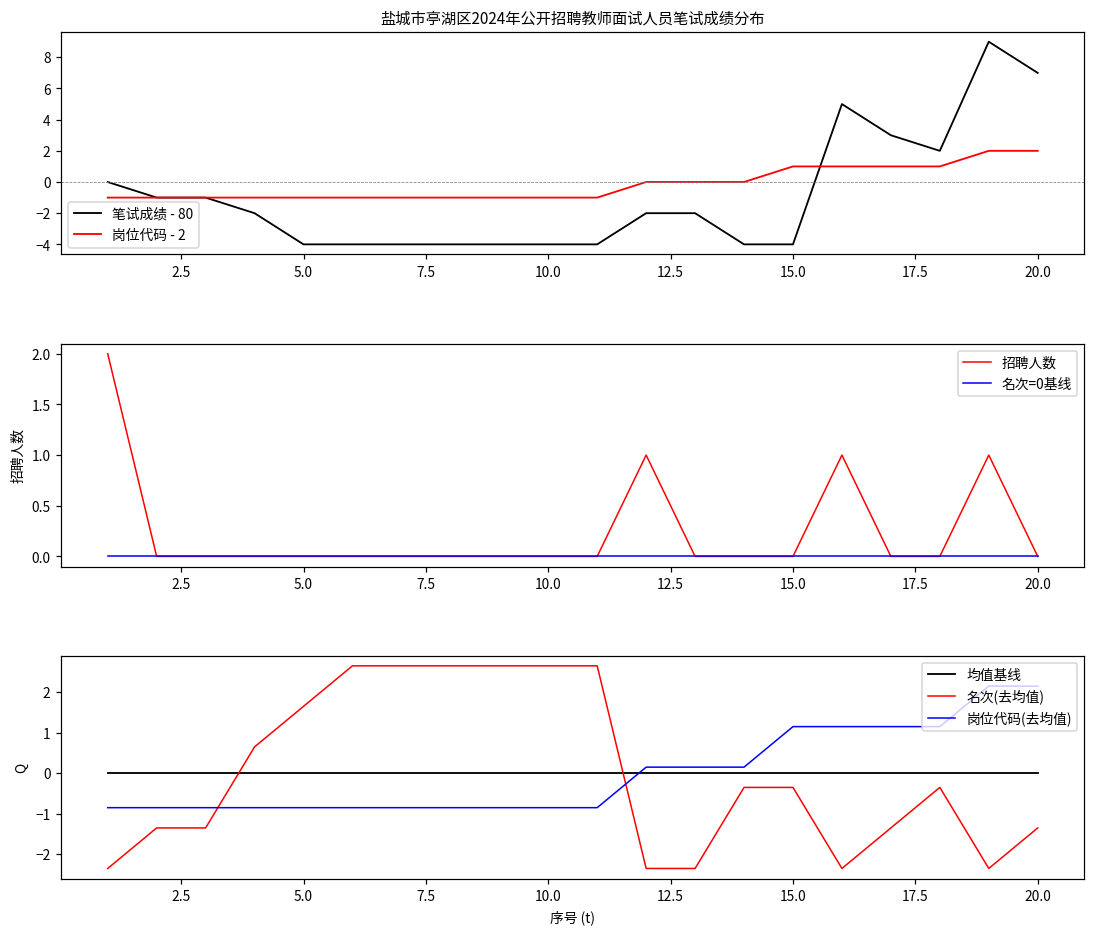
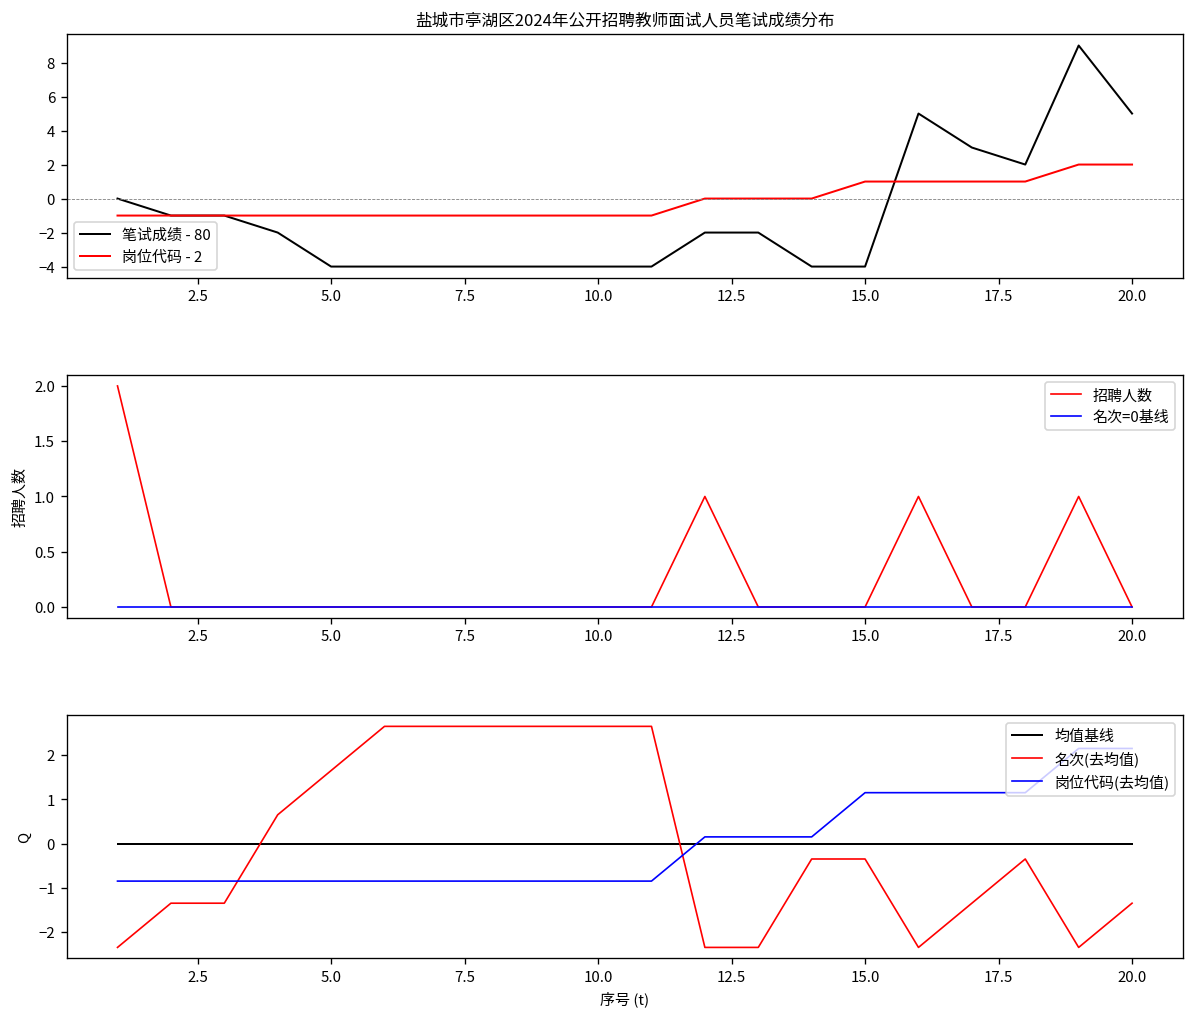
盐城市亭湖区2024年公开招聘教师面试人员笔试成绩分布, 笔试成绩 - 80, 20.0: 7.0 -> 5.0
